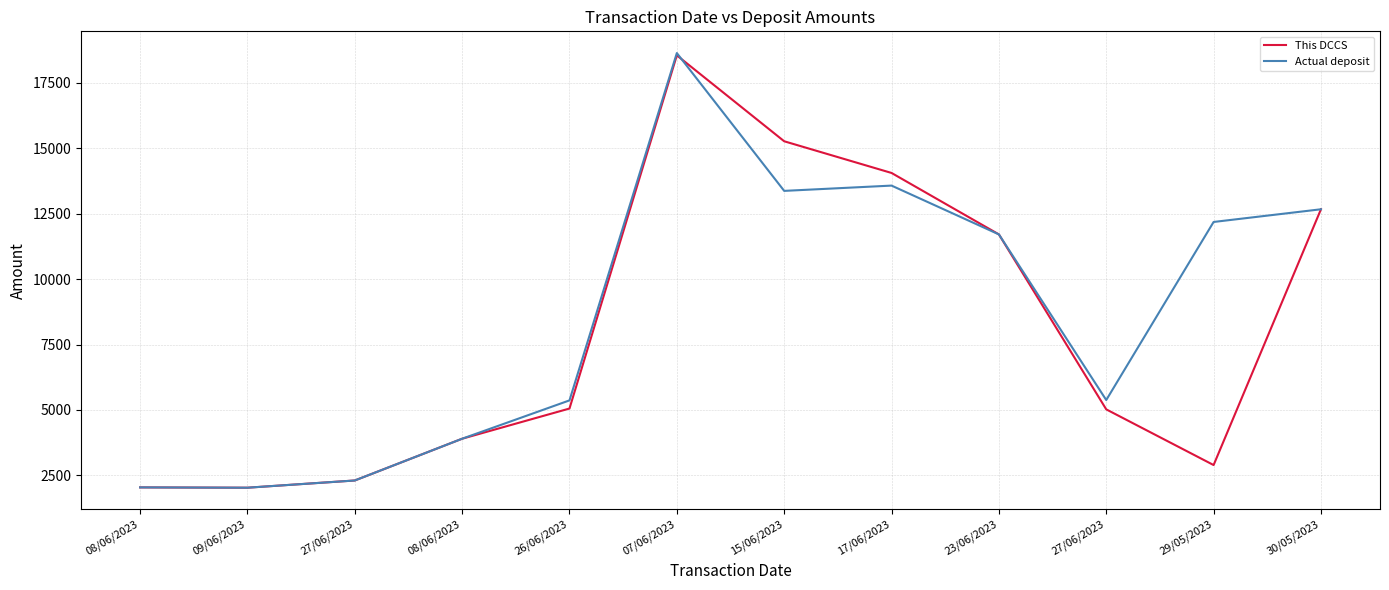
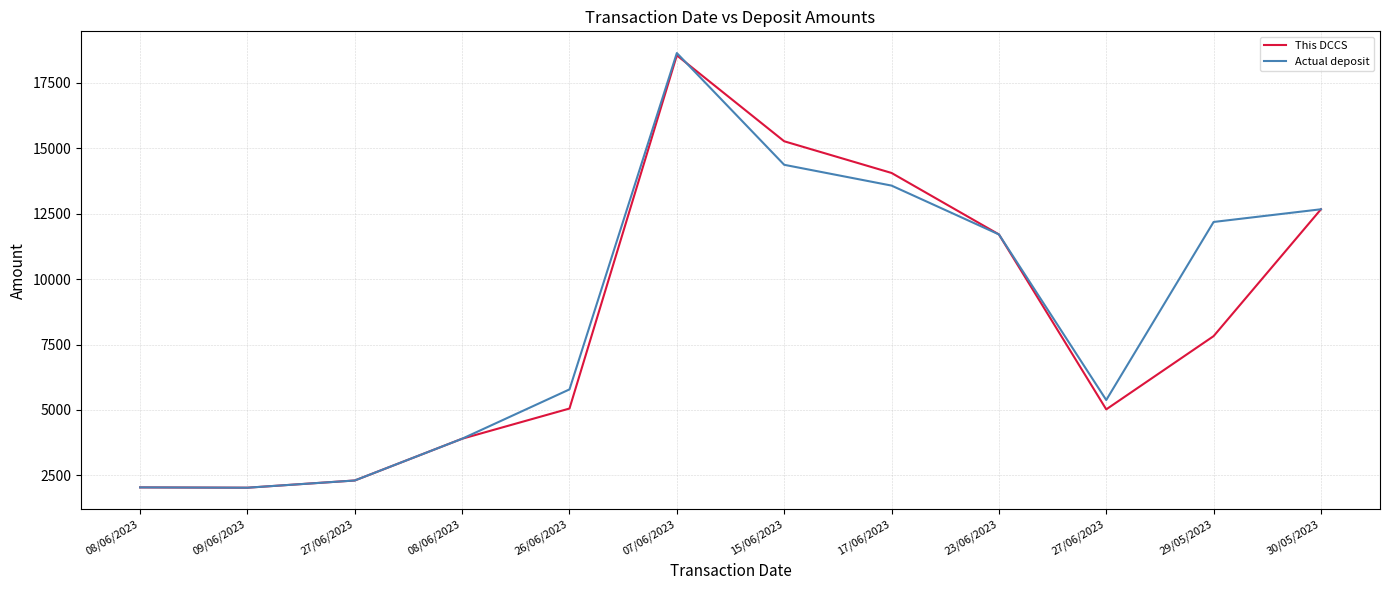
Actual deposit, 26/06/2023: 5400 -> 5800
Actual deposit, 15/06/2023: 13400 -> 14400
This DCCS, 29/05/2023: 2900 -> 7800
